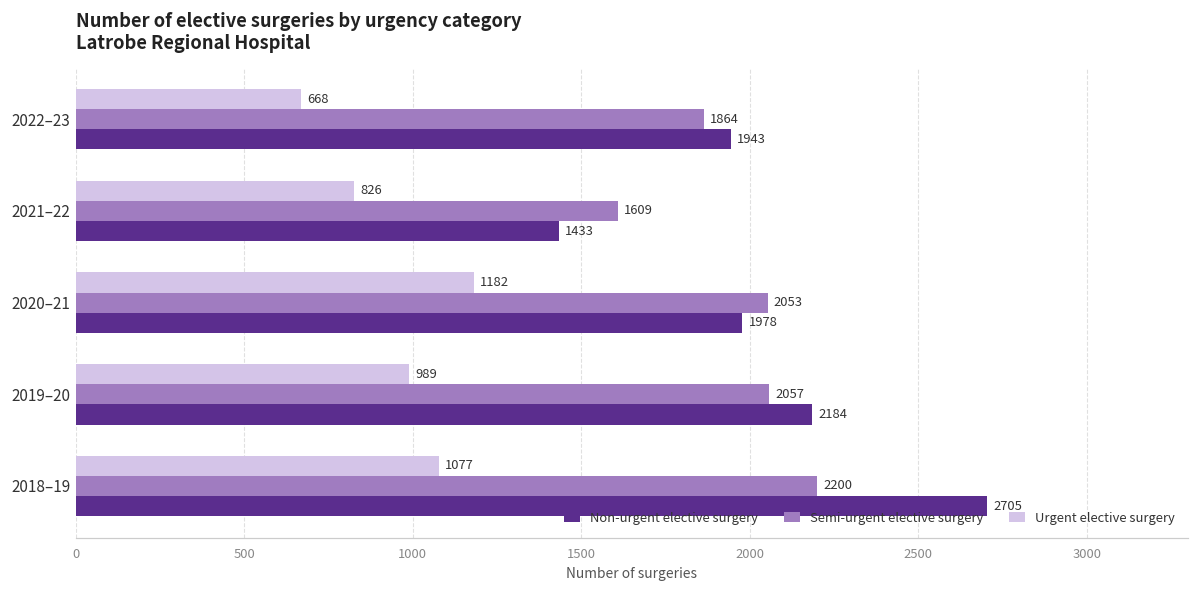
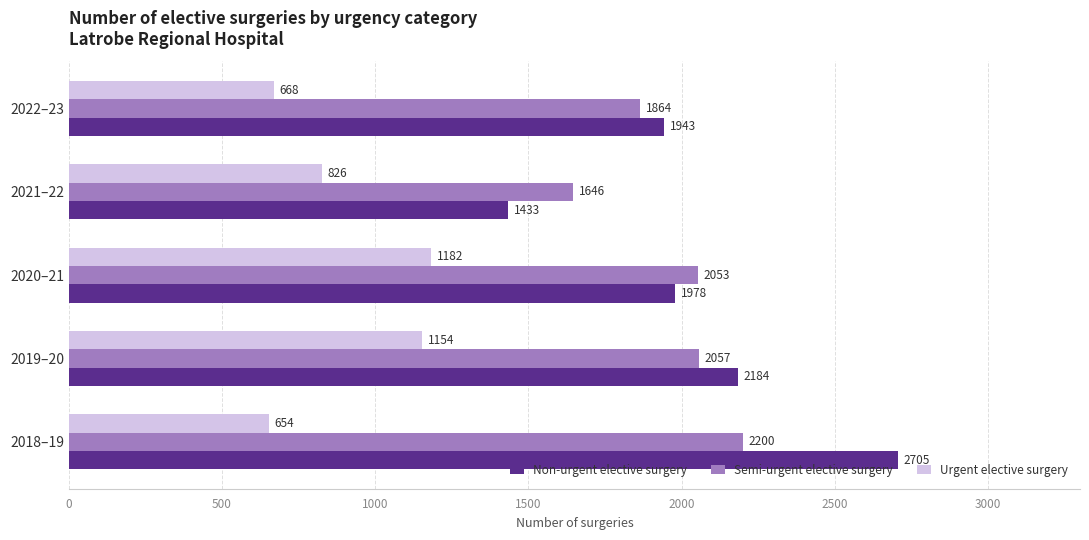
Semi-urgent elective surgery, 2021–22: 1609 -> 1646
Urgent elective surgery, 2019–20: 989 -> 1154
Urgent elective surgery, 2018–19: 1077 -> 654
